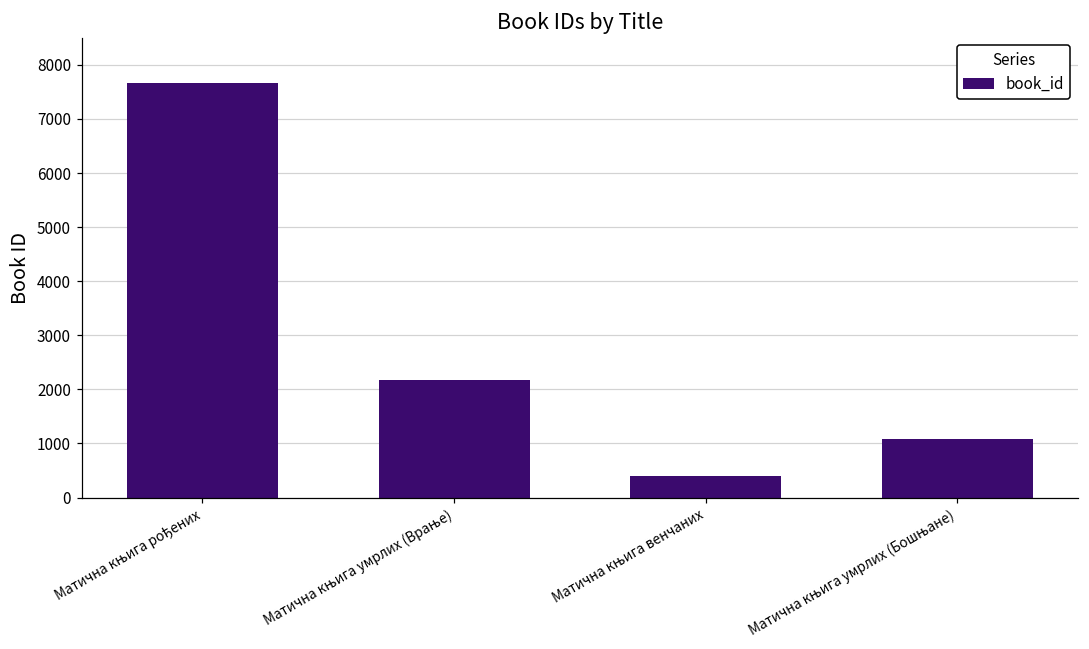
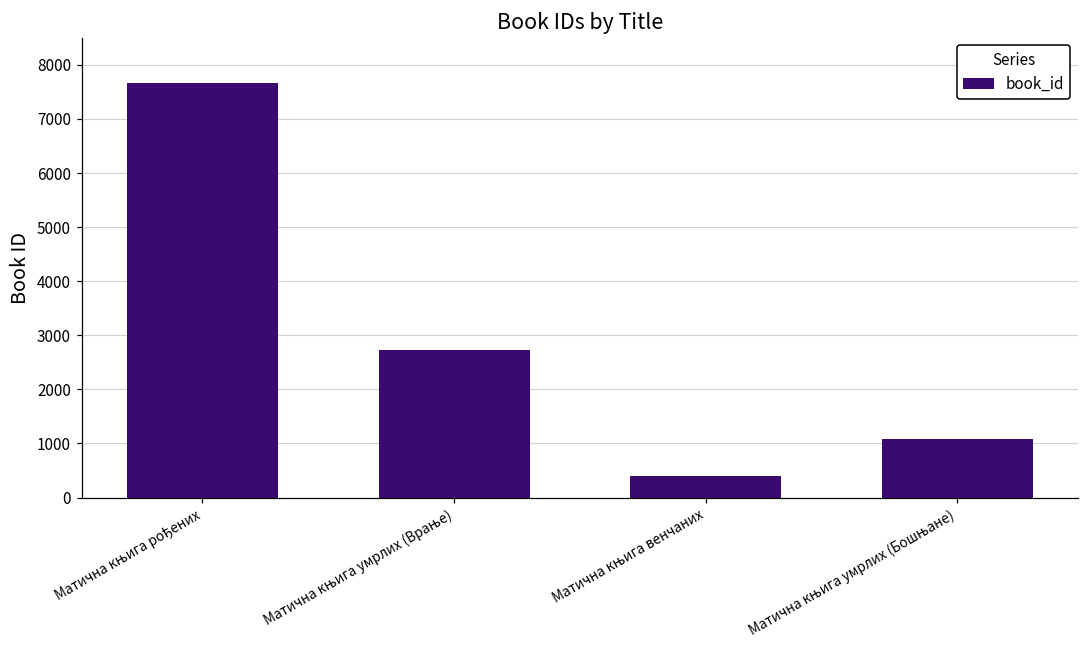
Матична књига умрлих (Врање): 2200 -> 2700
